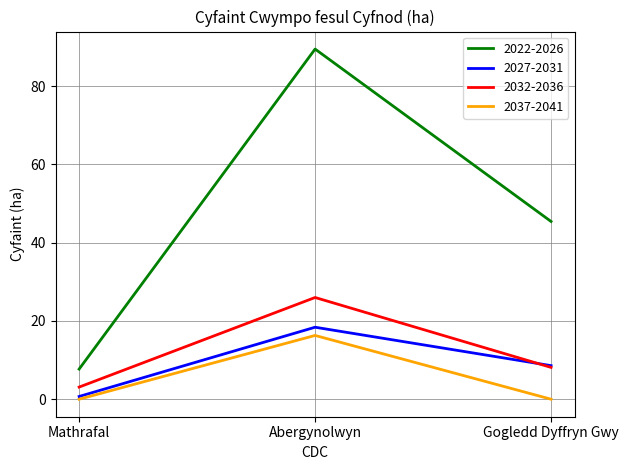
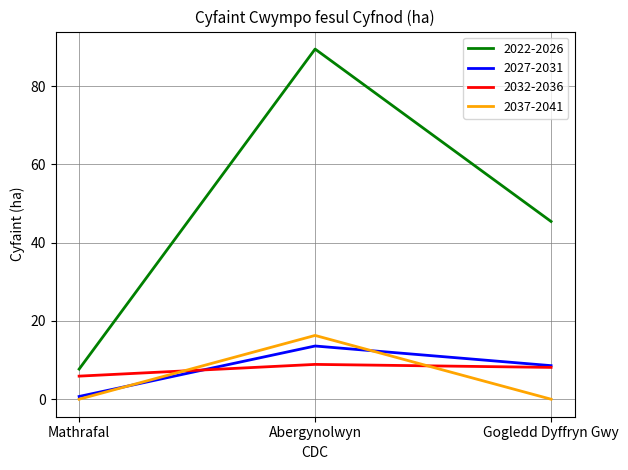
2032-2036, Mathrafal: 3 -> 6
2027-2031, Abergynolwyn: 18 -> 14
2032-2036, Abergynolwyn: 26 -> 9
